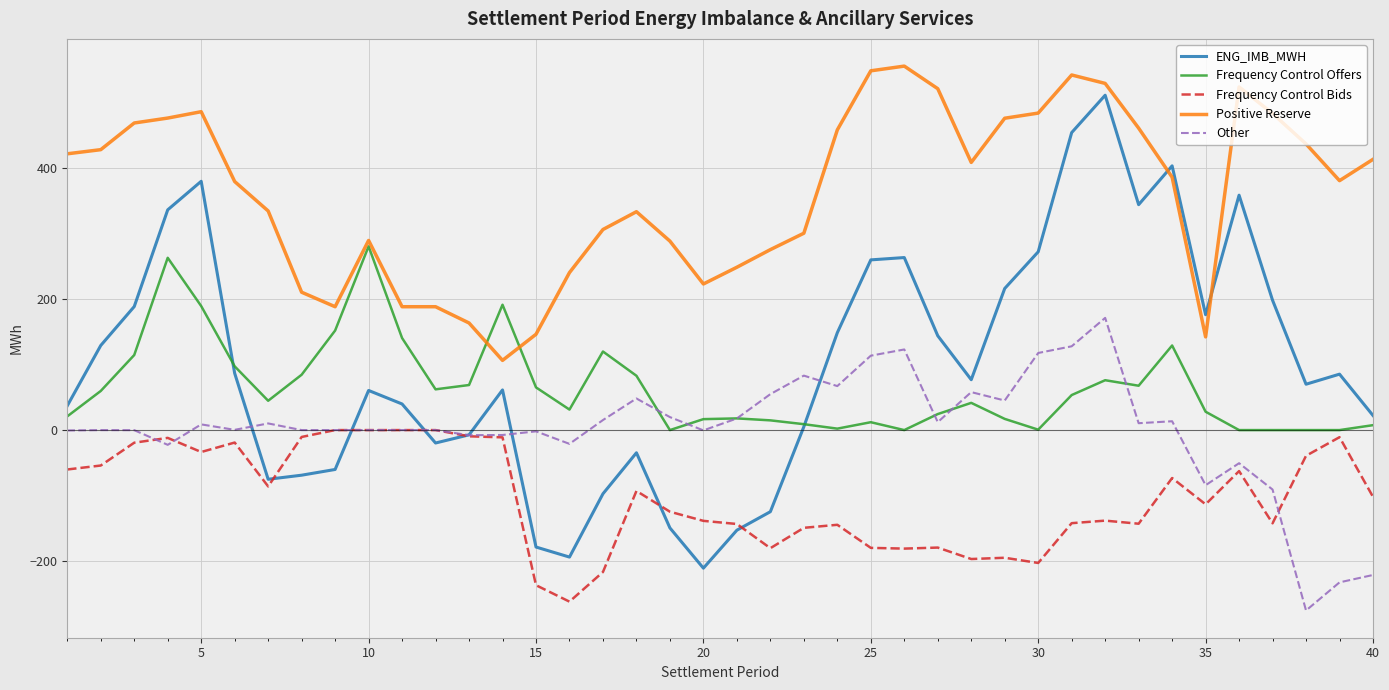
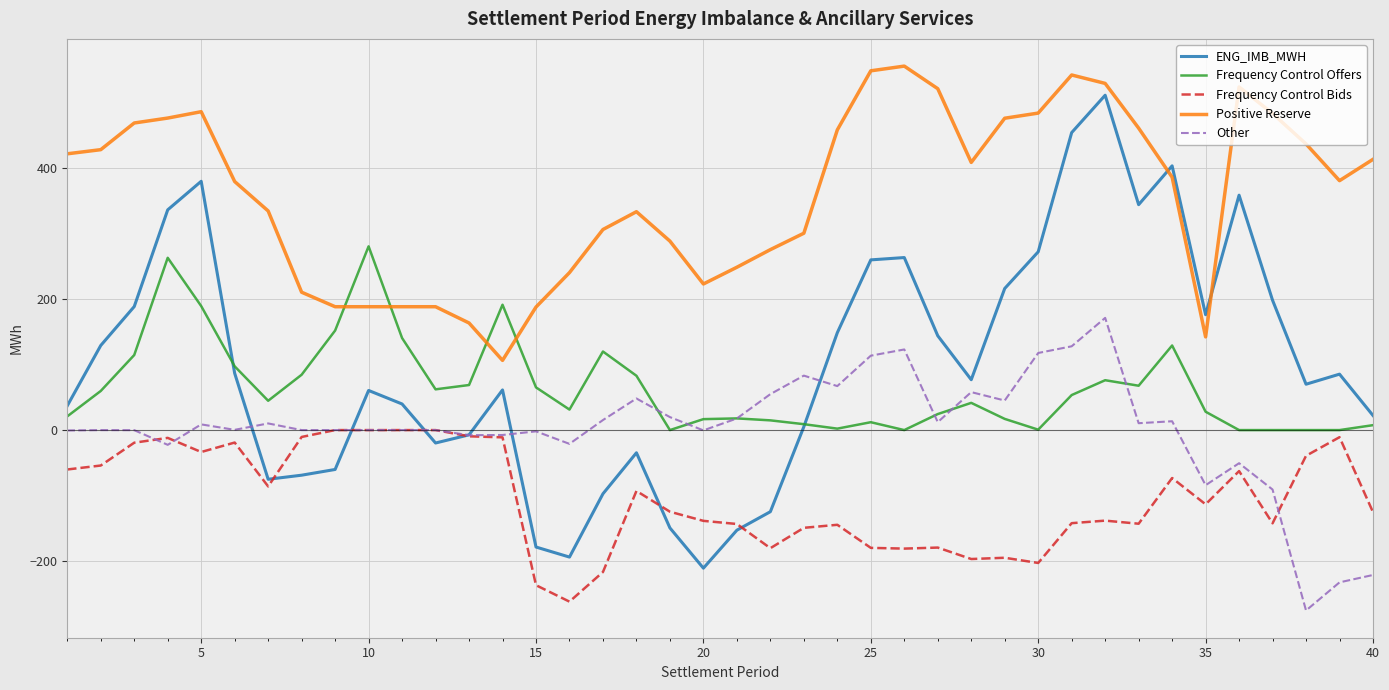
Positive Reserve, 10: 290 -> 190
Positive Reserve, 15: 150 -> 190
Frequency Control Bids, 40: -100 -> -130
